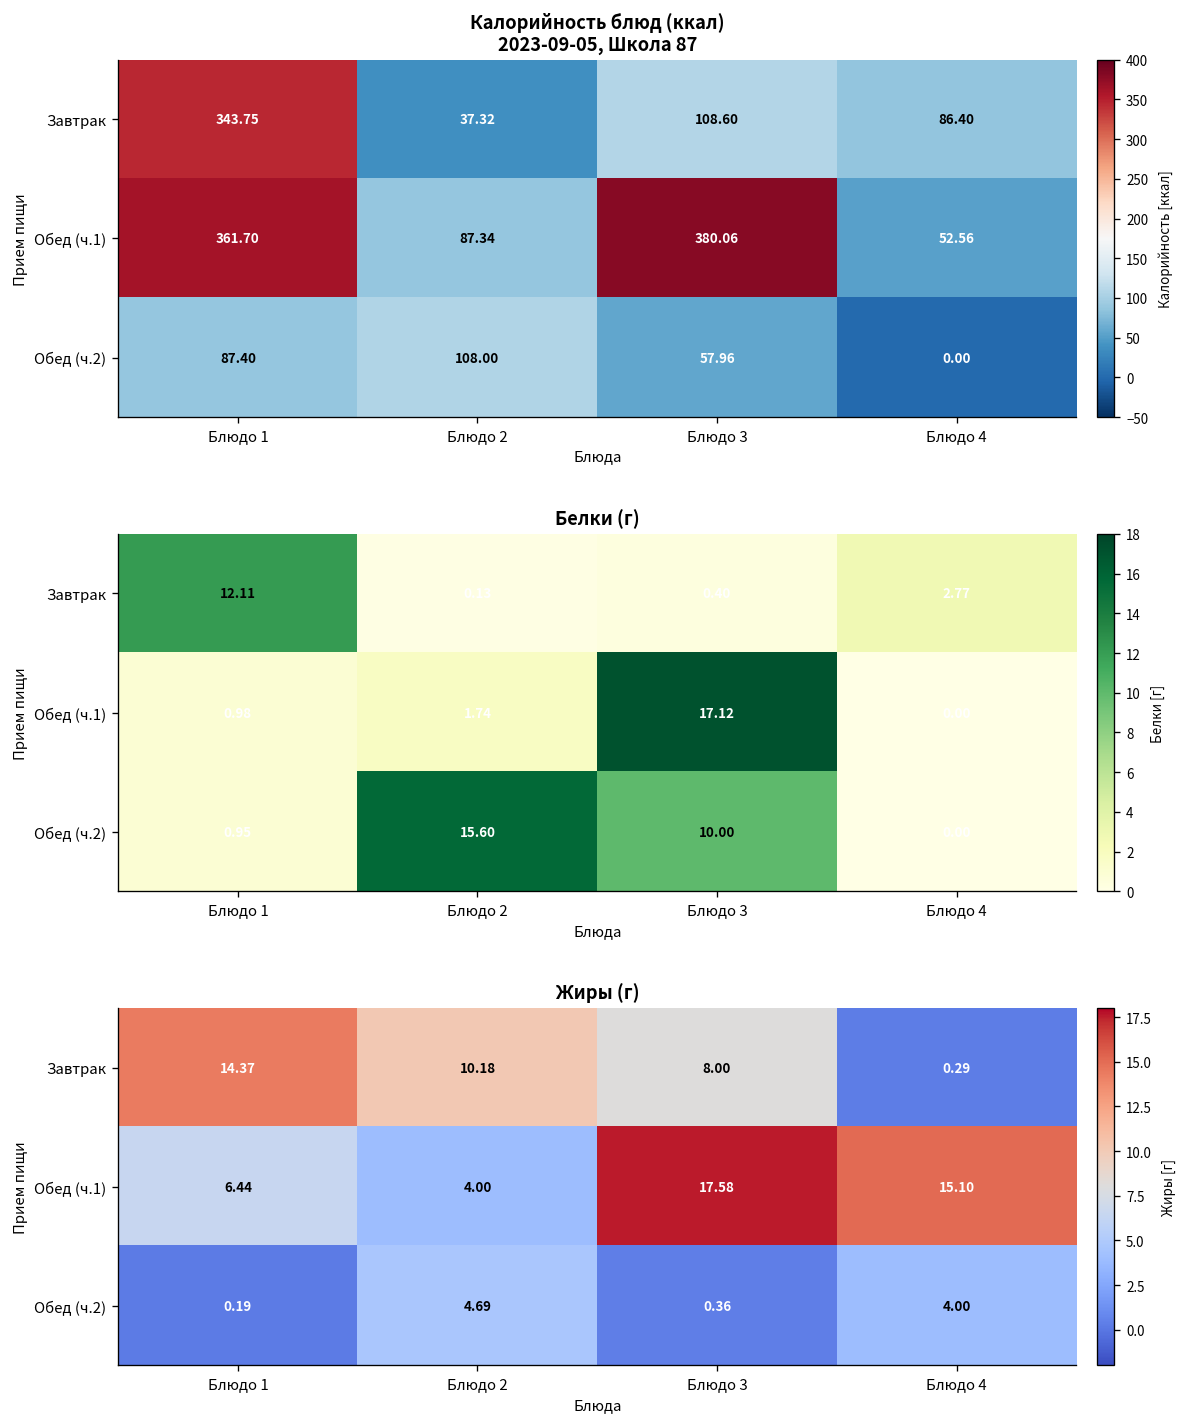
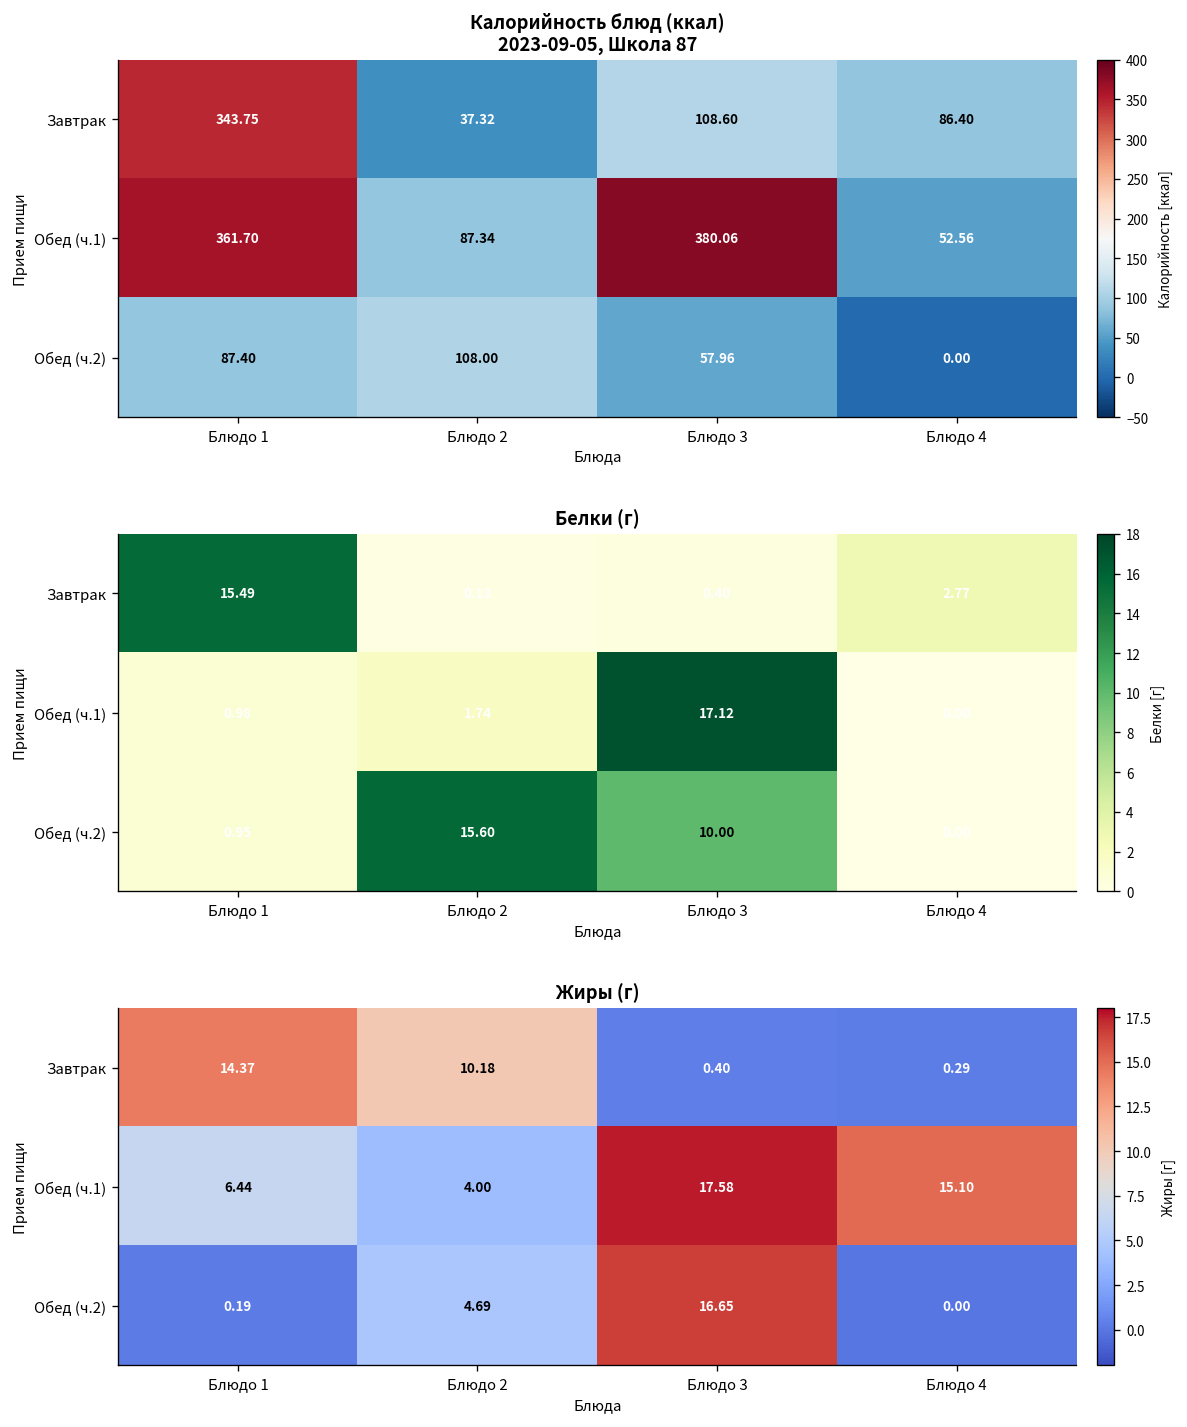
Белки (г), Завтрак, Блюдо 1: 12.11 -> 15.49
Жиры (г), Завтрак, Блюдо 3: 8.00 -> 0.40
Жиры (г), Обед (ч.2), Блюдо 3: 0.36 -> 16.65
Жиры (г), Обед (ч.2), Блюдо 4: 4.00 -> 0.00
